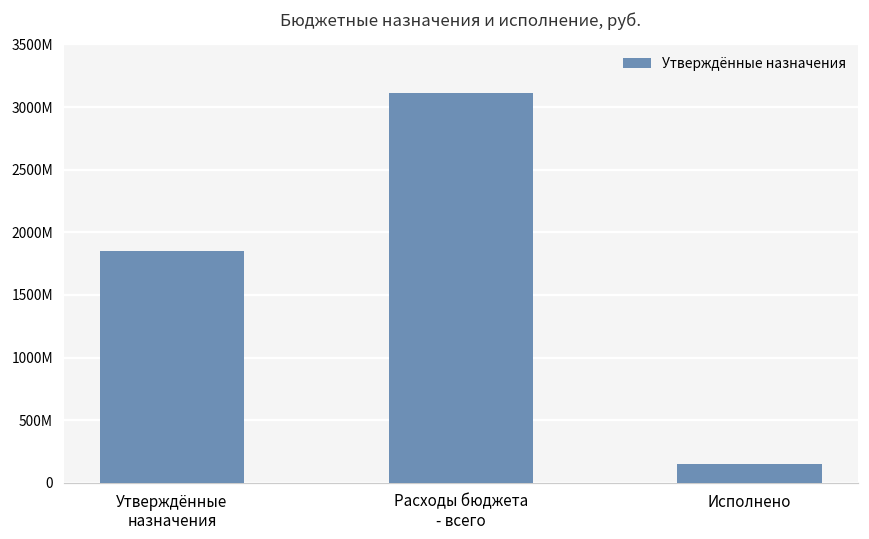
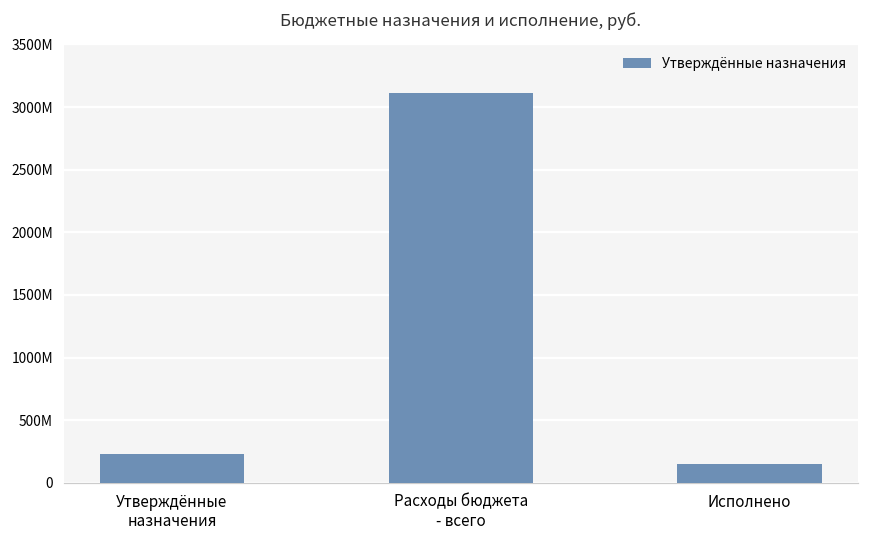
Утверждённые назначения: 1850000000 -> 230000000
